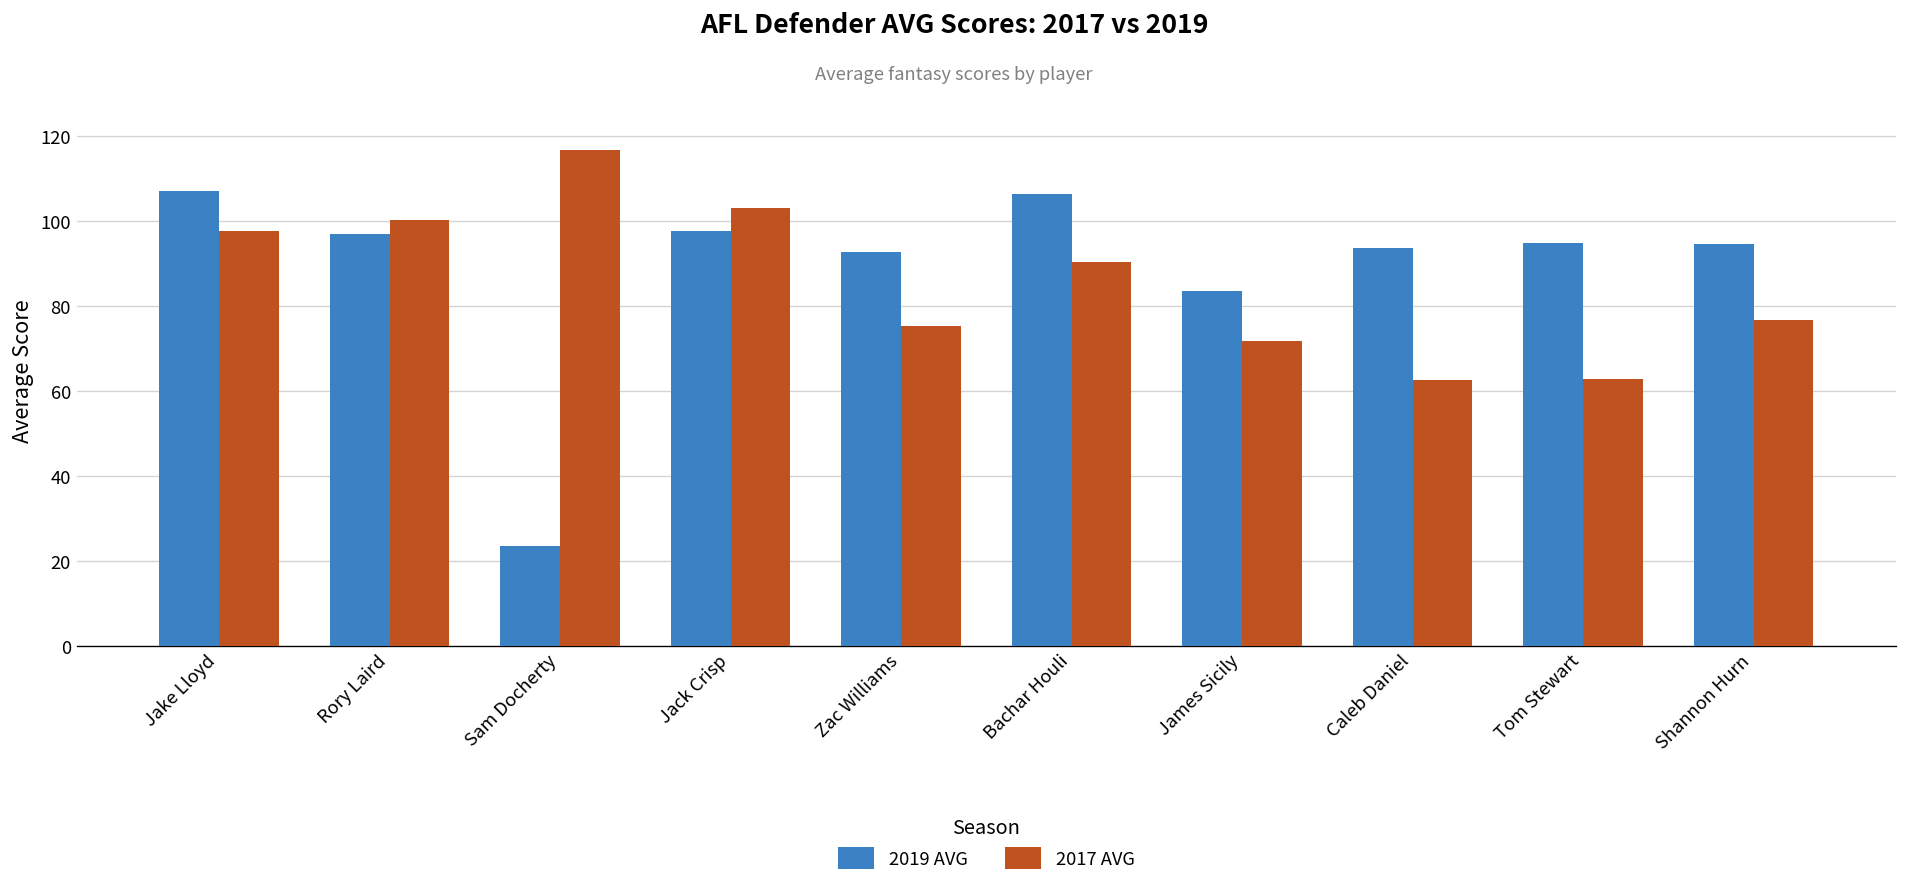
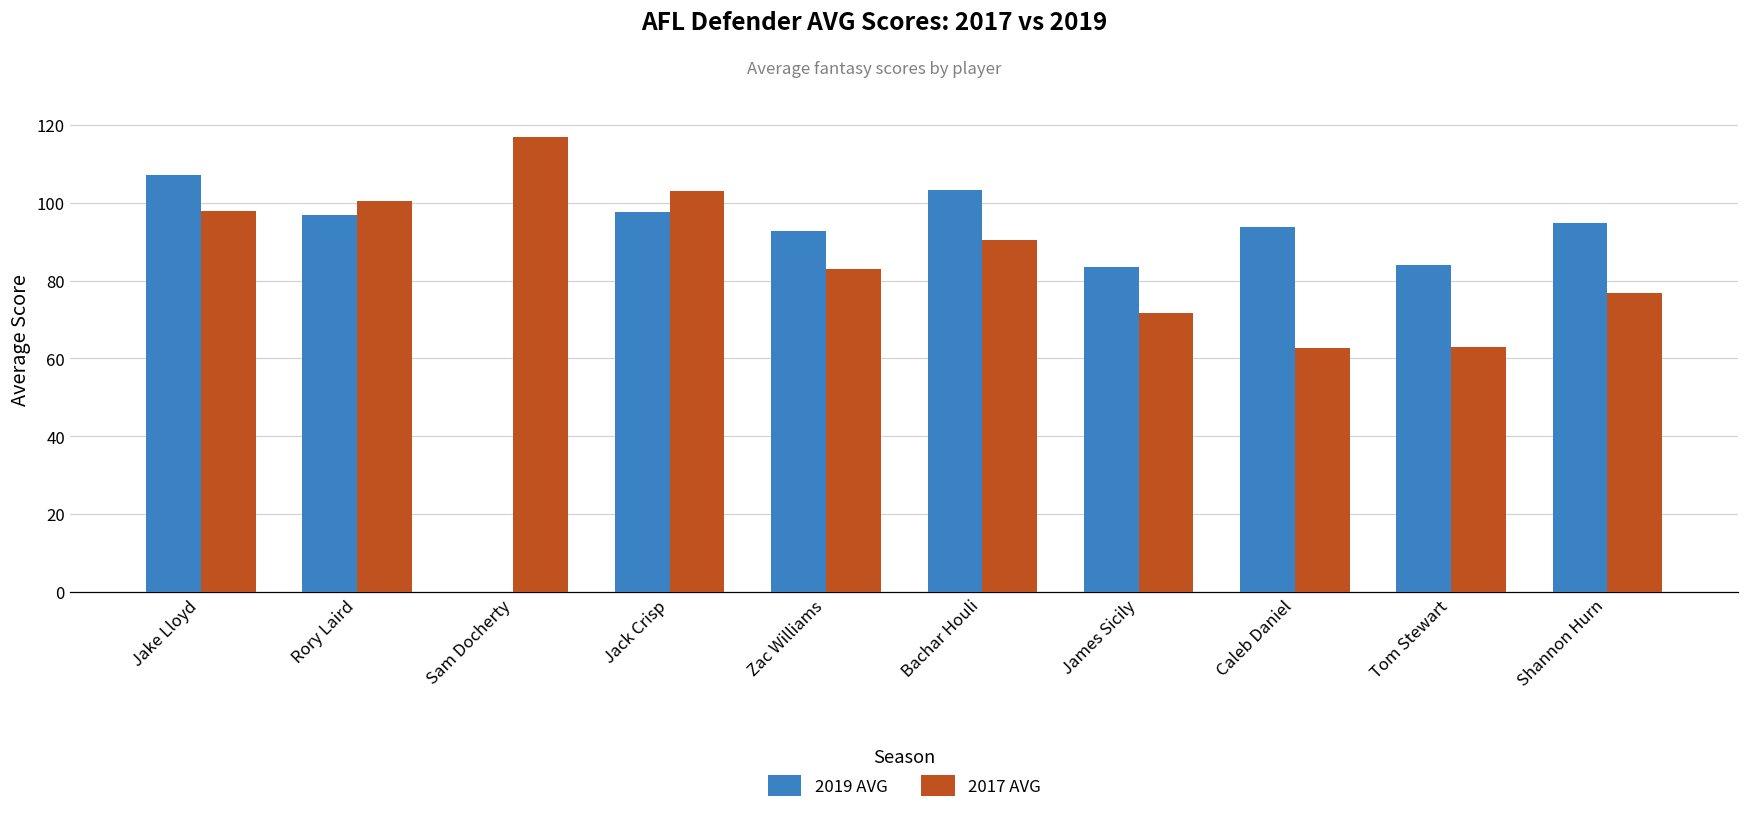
2019 AVG, Sam Docherty: 24 -> 0
2017 AVG, Zac Williams: 75 -> 83
2019 AVG, Bachar Houli: 106 -> 103
2019 AVG, Tom Stewart: 95 -> 84
